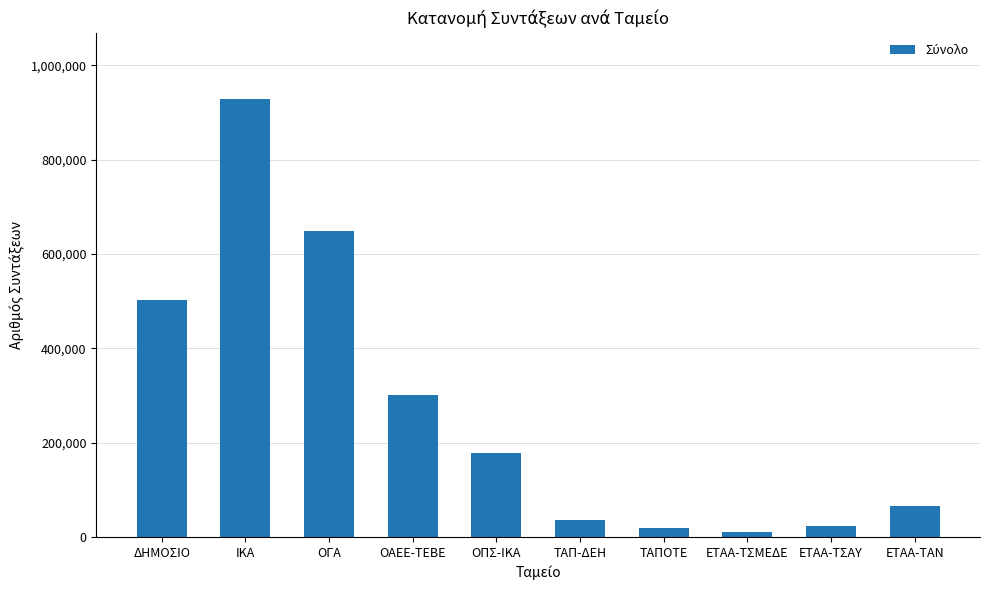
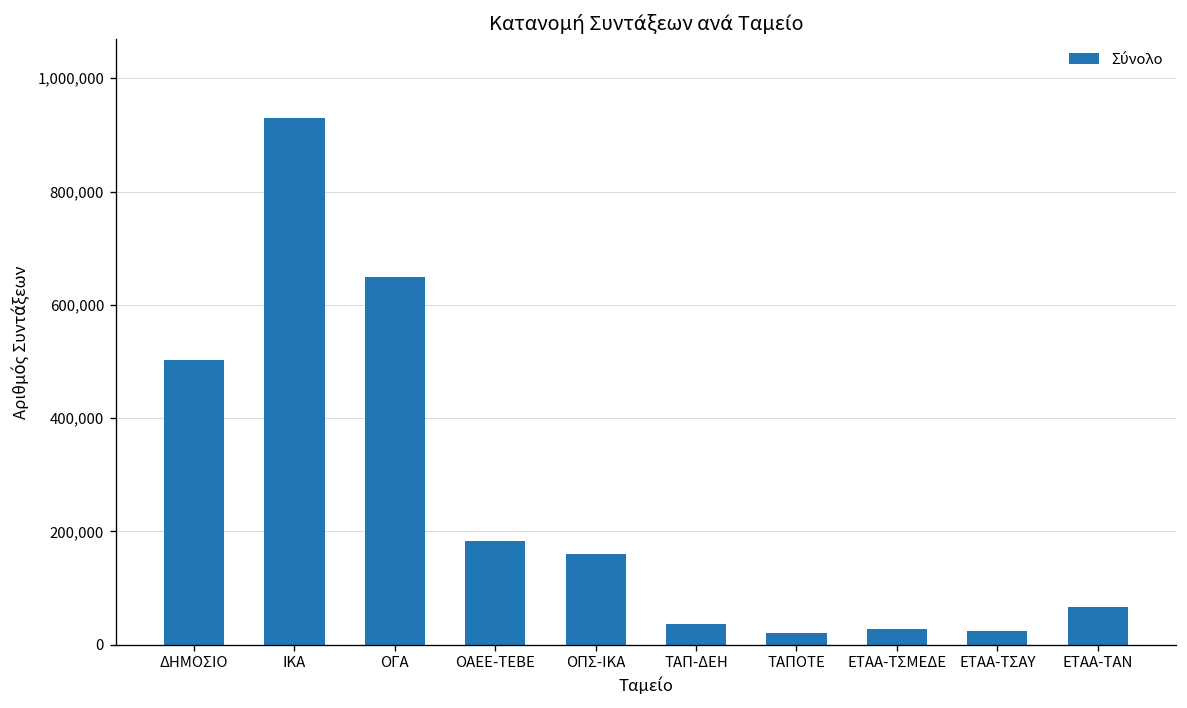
ΟΑΕΕ-ΤΕΒΕ: 300,000 -> 180,000
ΟΠΣ-ΙΚΑ: 180,000 -> 160,000
ΕΤΑΑ-ΤΣΜΕΔΕ: 10,000 -> 30,000
